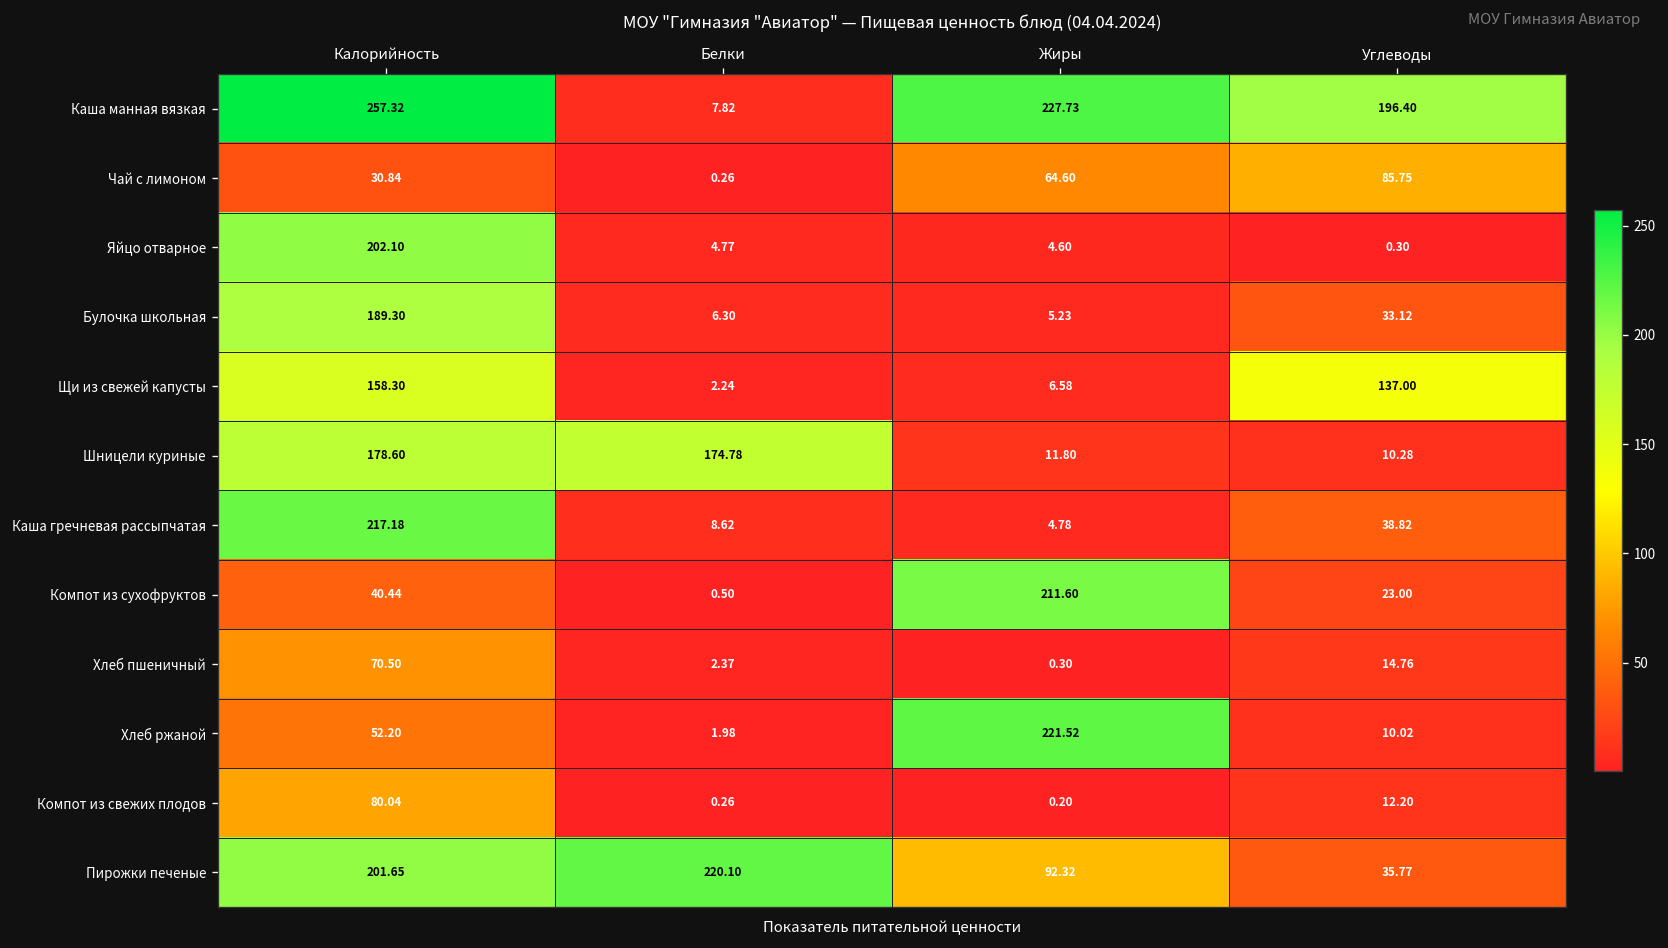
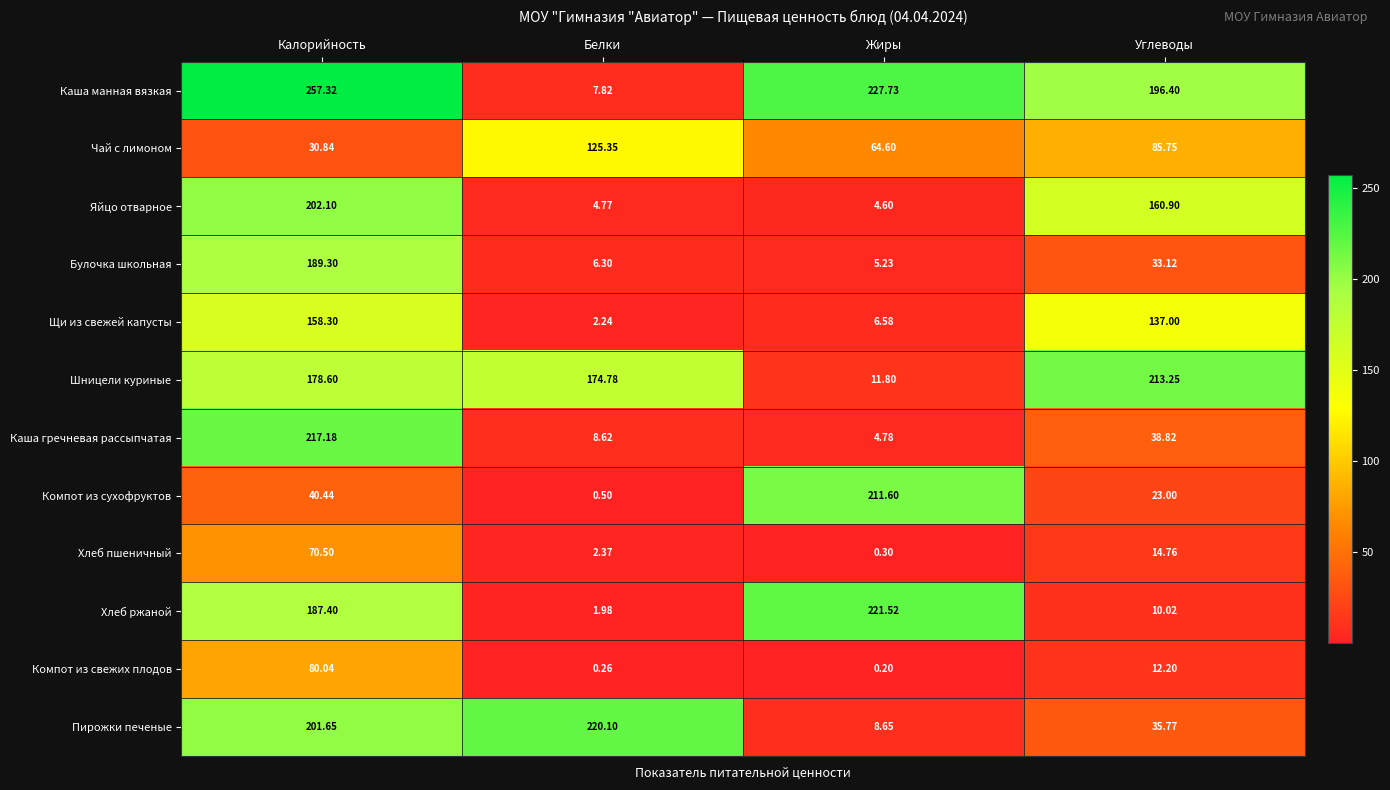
Чай с лимоном, Белки: 0.26 -> 125.35
Яйцо отварное, Углеводы: 0.30 -> 160.90
Шницели куриные, Углеводы: 10.28 -> 213.25
Хлеб ржаной, Калорийность: 52.20 -> 187.40
Пирожки печеные, Жиры: 92.32 -> 8.65
